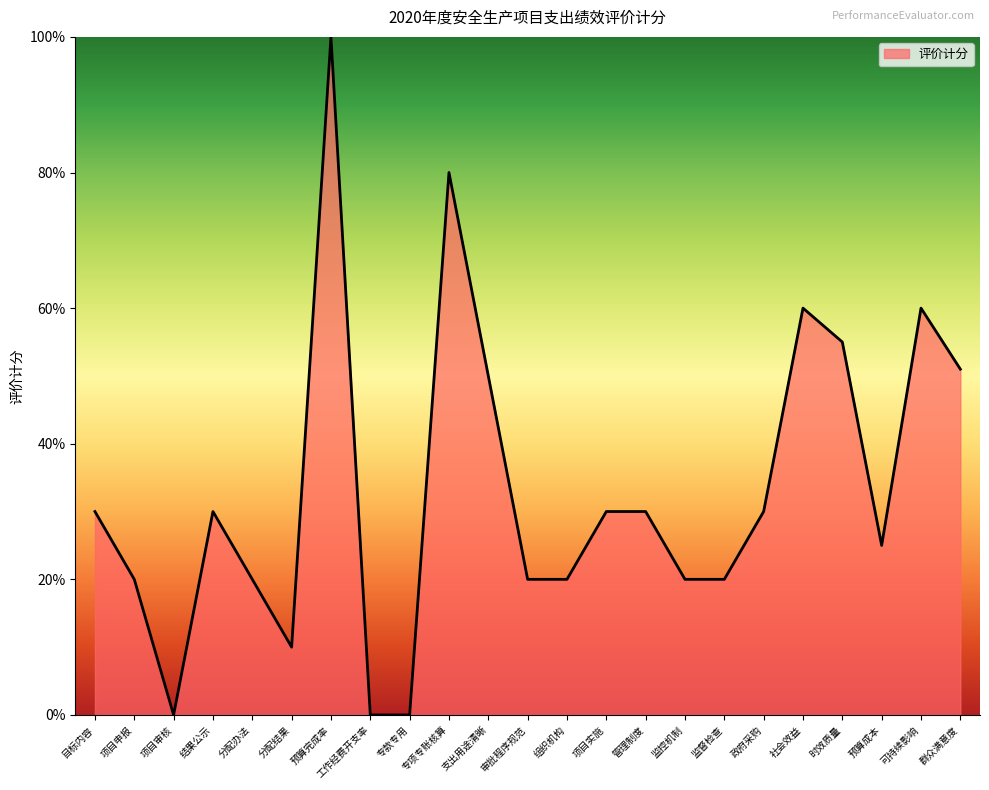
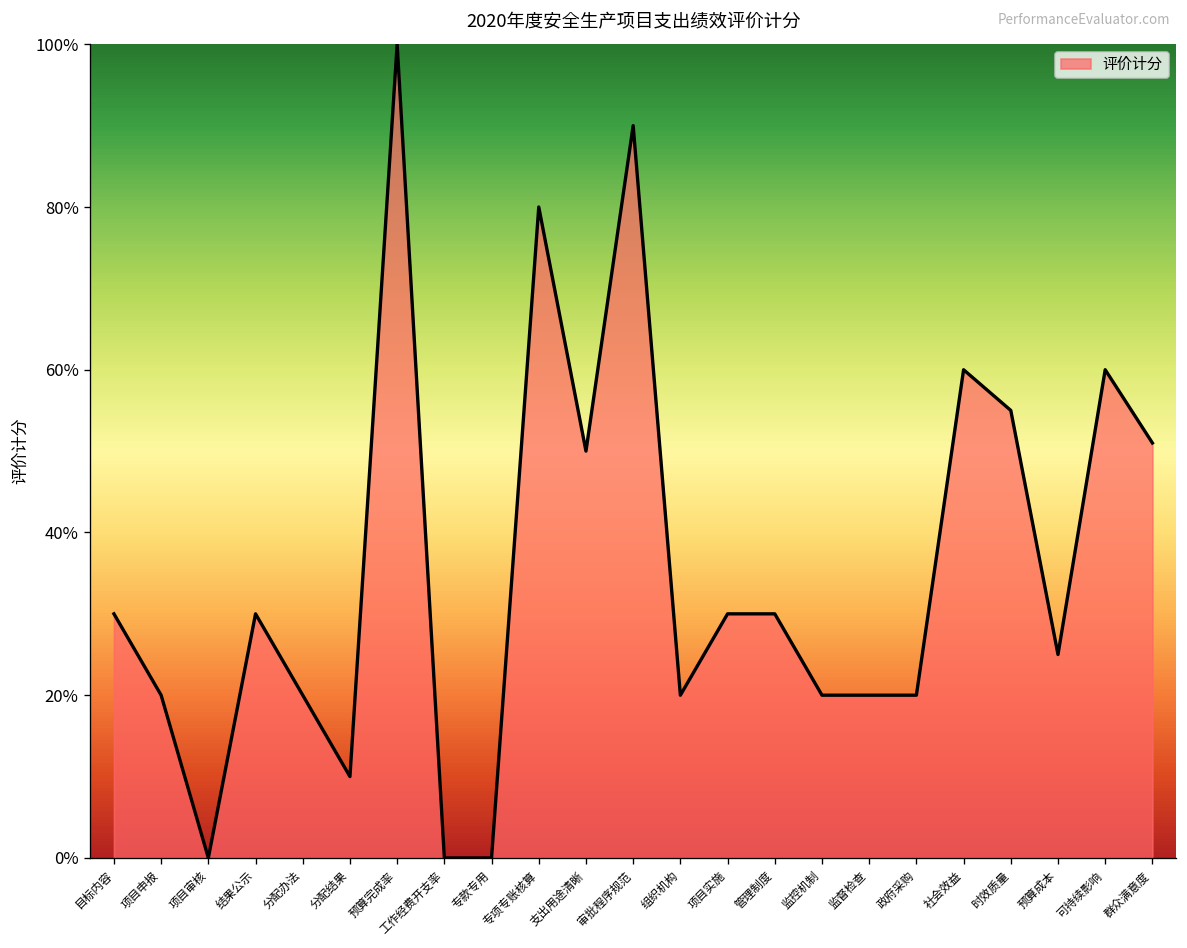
审批程序规范: 20% -> 90%
政府采购: 30% -> 20%
